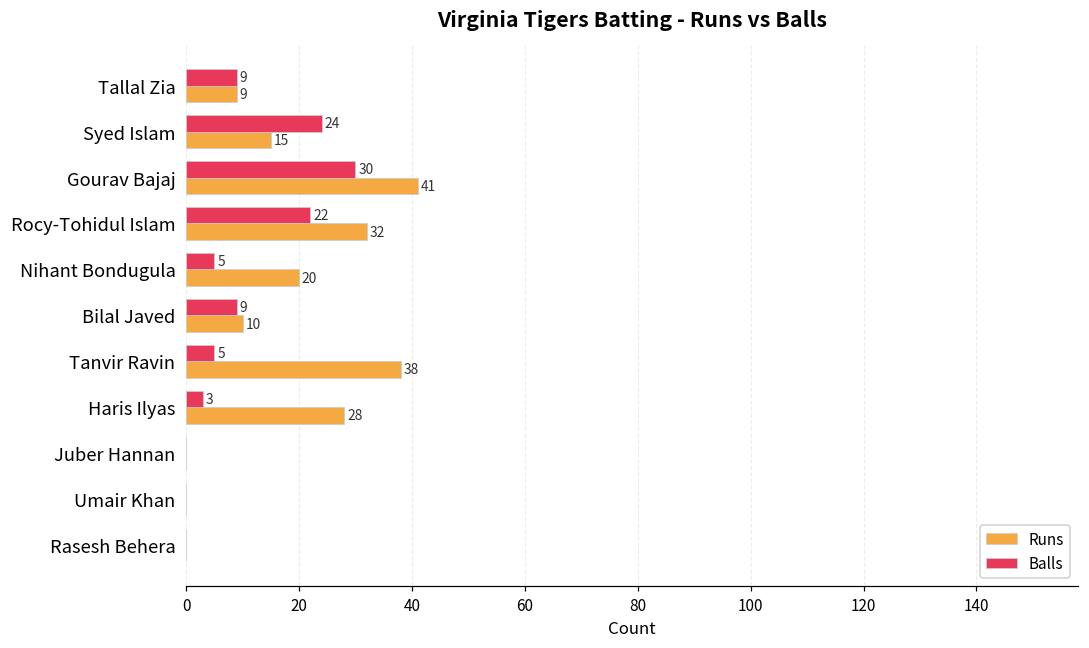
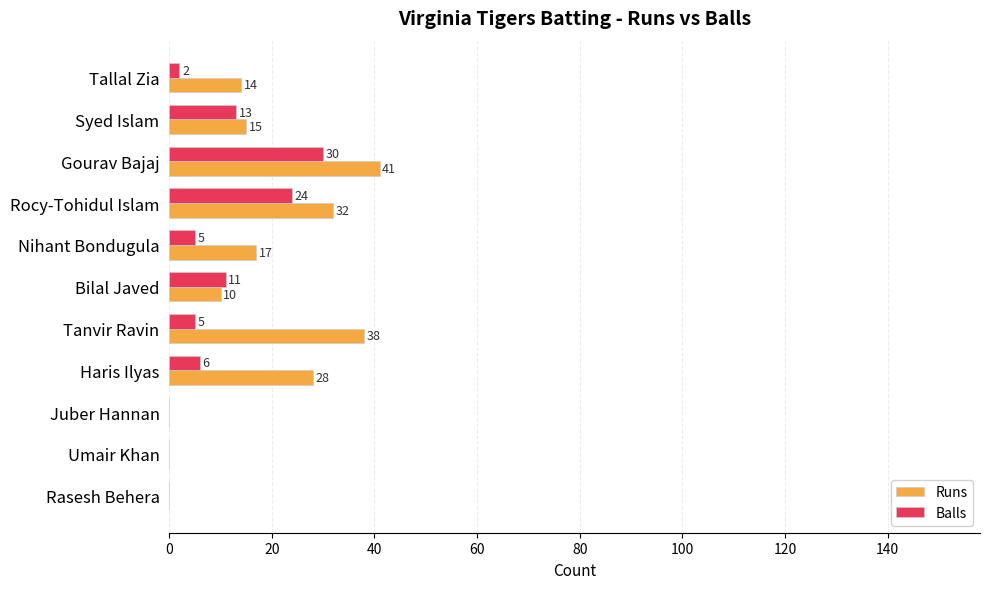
Balls, Tallal Zia: 9 -> 2
Runs, Tallal Zia: 9 -> 14
Balls, Syed Islam: 24 -> 13
Balls, Rocy-Tohidul Islam: 22 -> 24
Runs, Nihant Bondugula: 20 -> 17
Balls, Bilal Javed: 9 -> 11
Balls, Haris Ilyas: 3 -> 6
